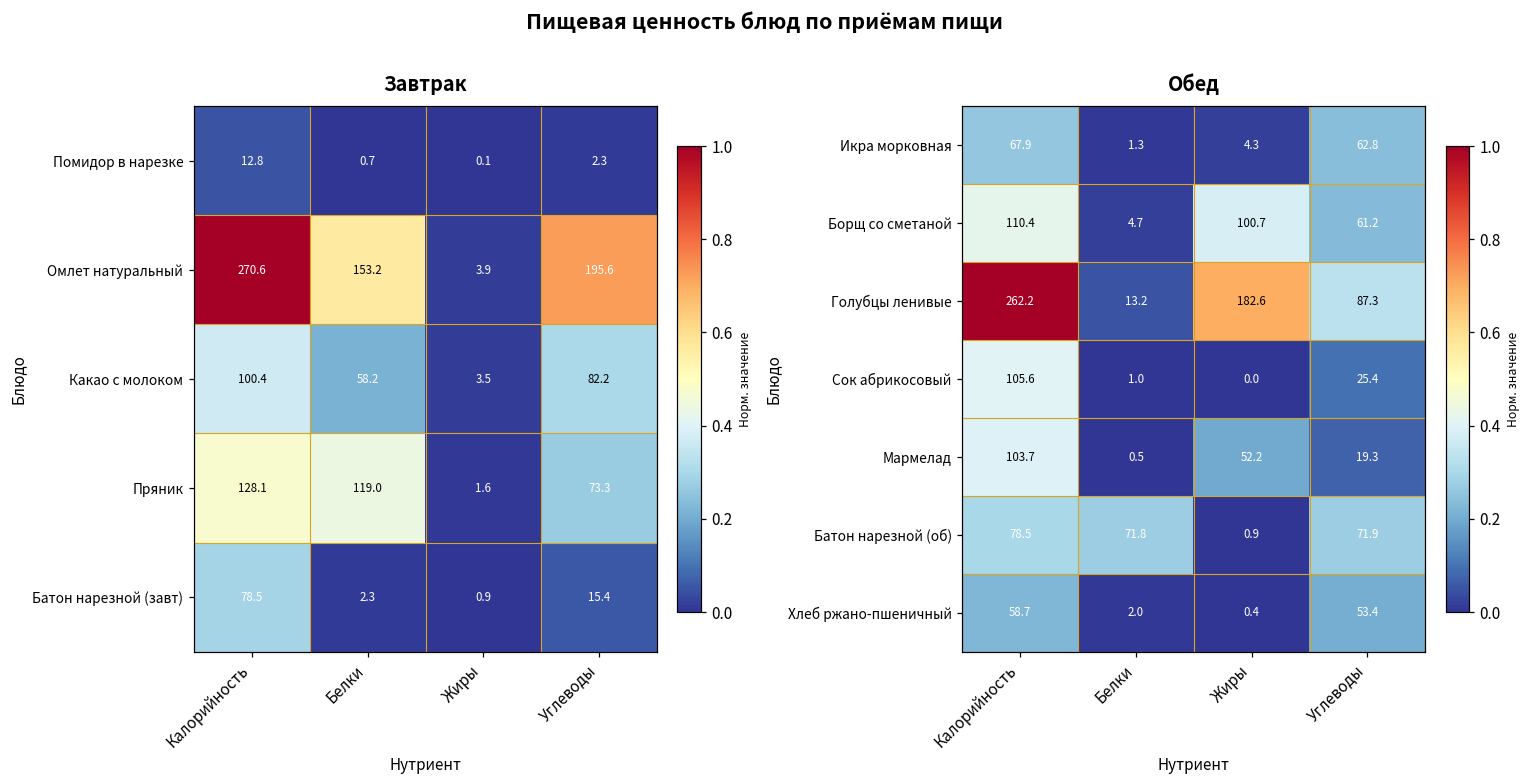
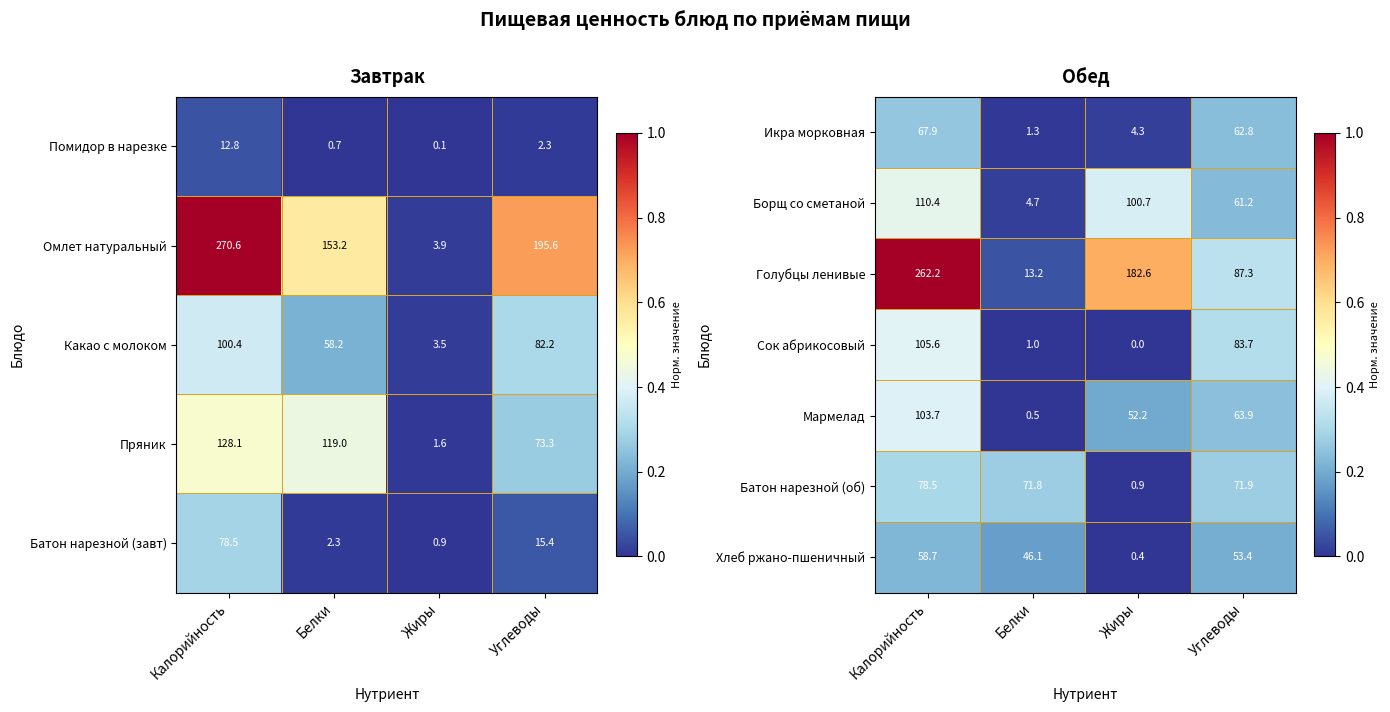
Обед, Сок абрикосовый, Углеводы: 25.4 -> 83.7
Обед, Мармелад, Углеводы: 19.3 -> 63.9
Обед, Хлеб ржано-пшеничный, Белки: 2.0 -> 46.1
